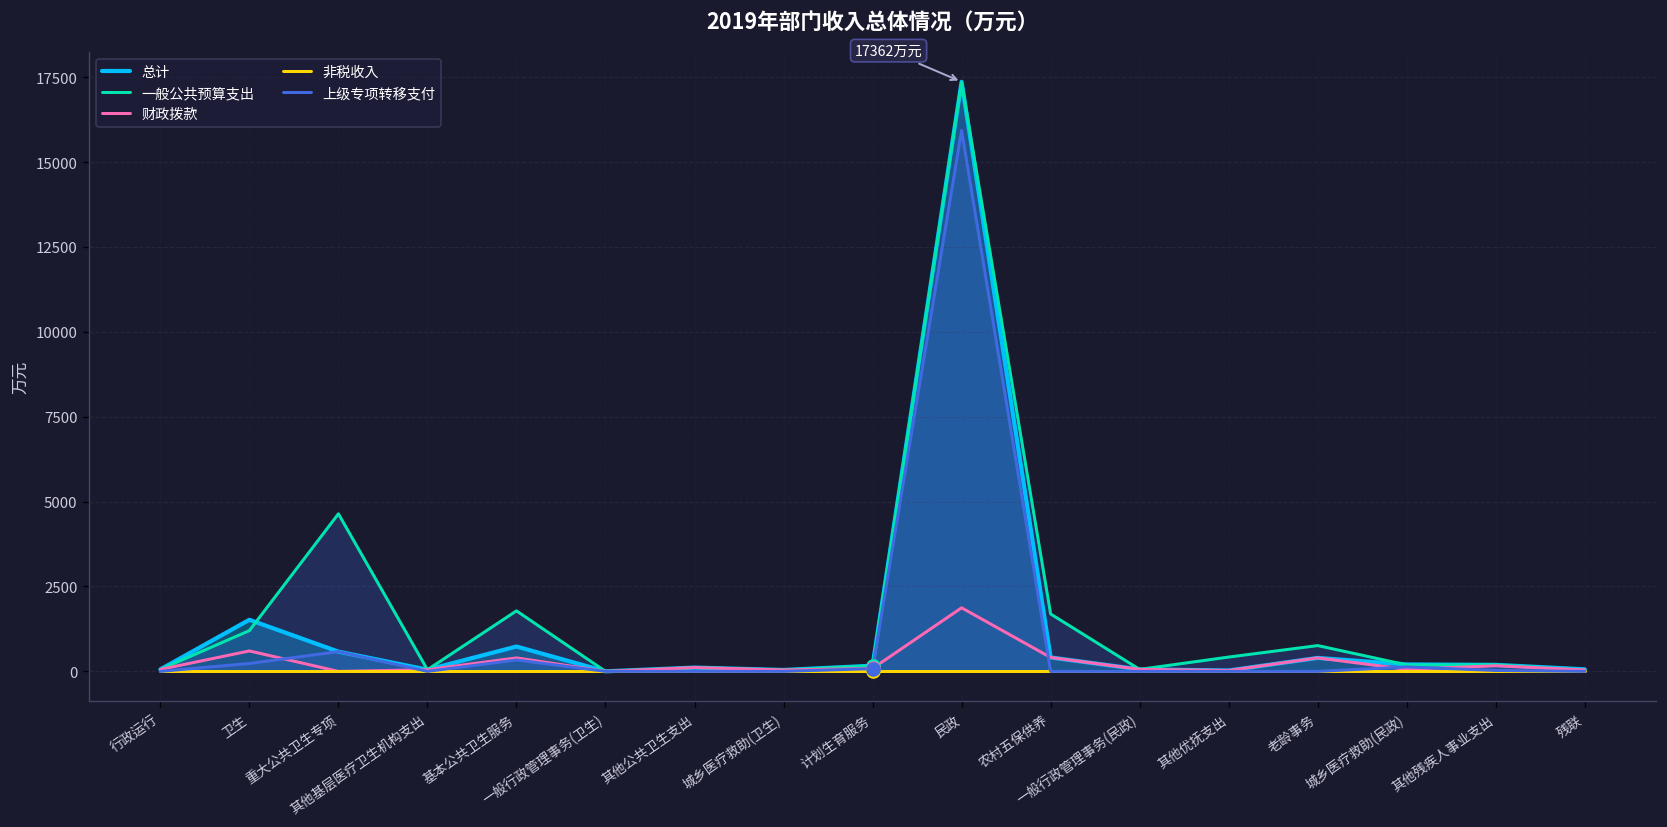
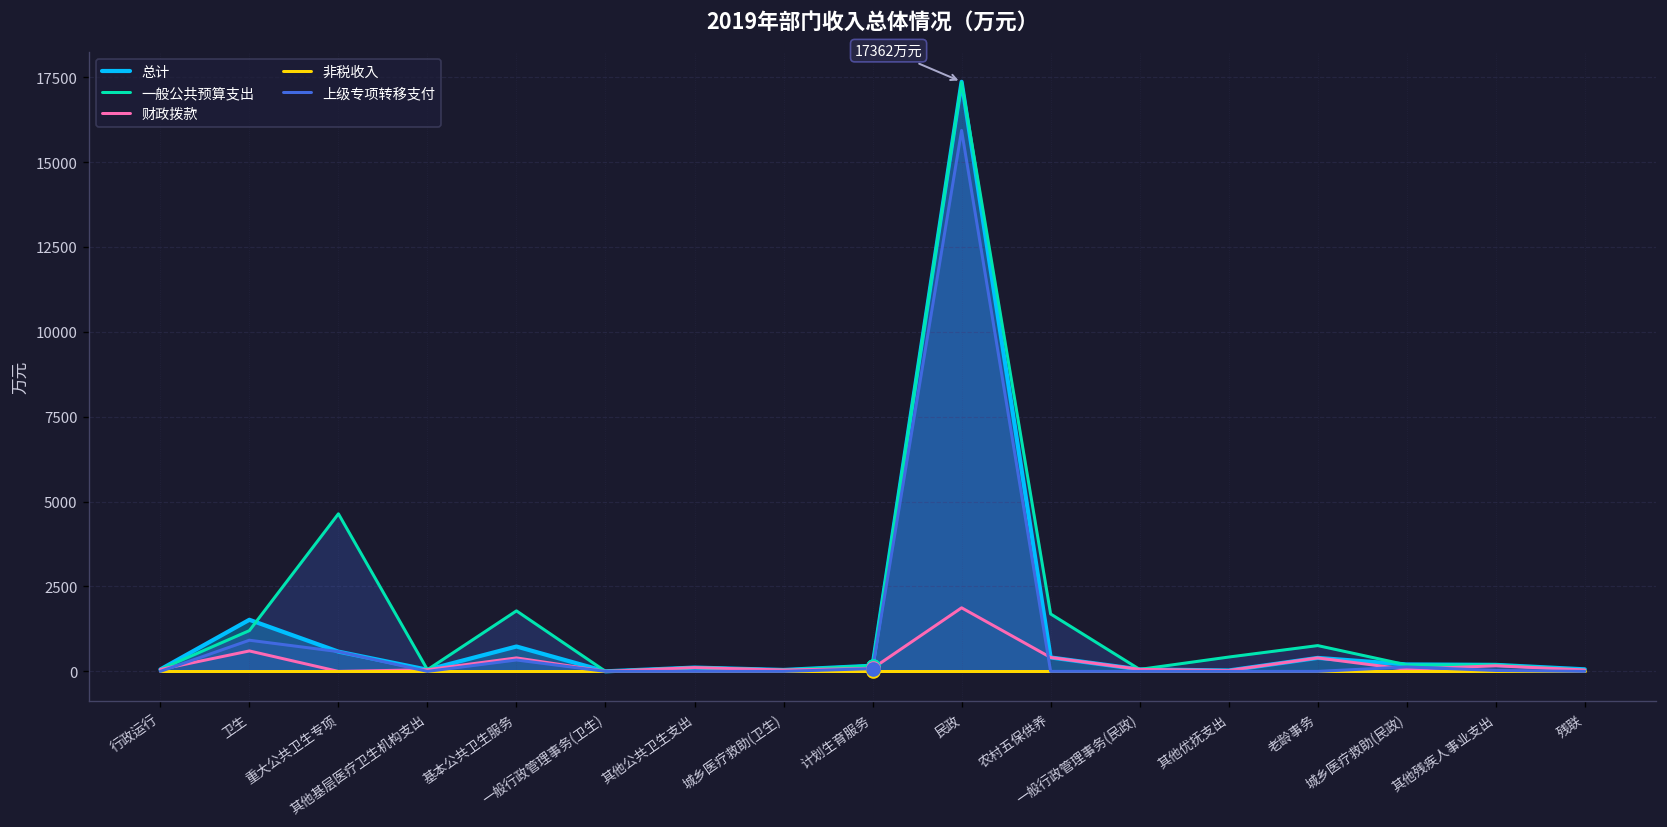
上级专项转移支付, 卫生: 200 -> 900
